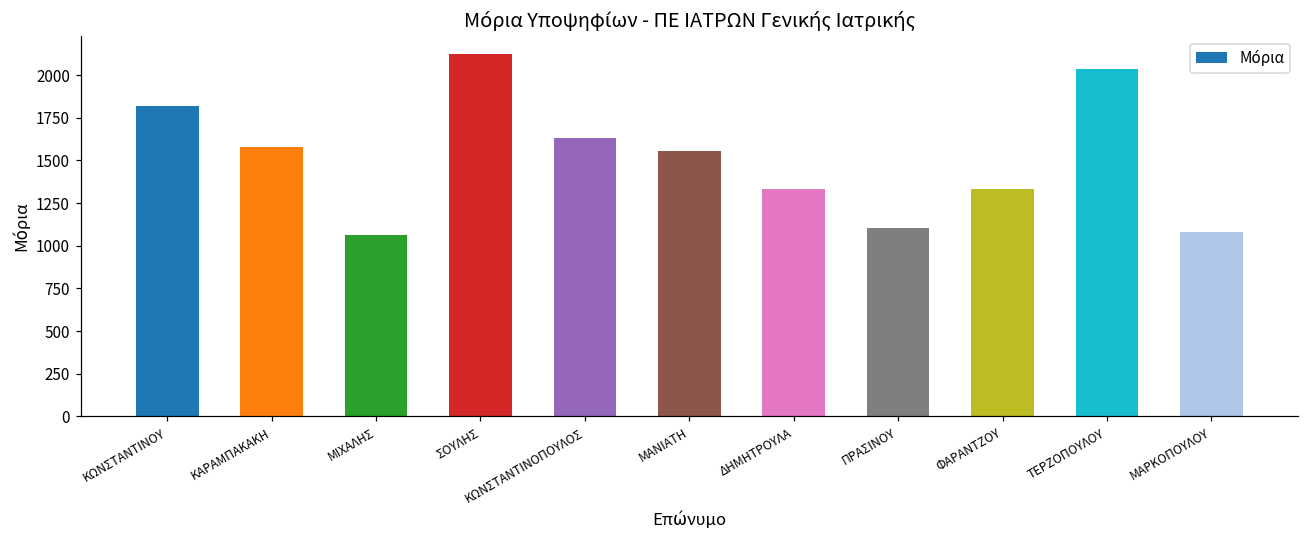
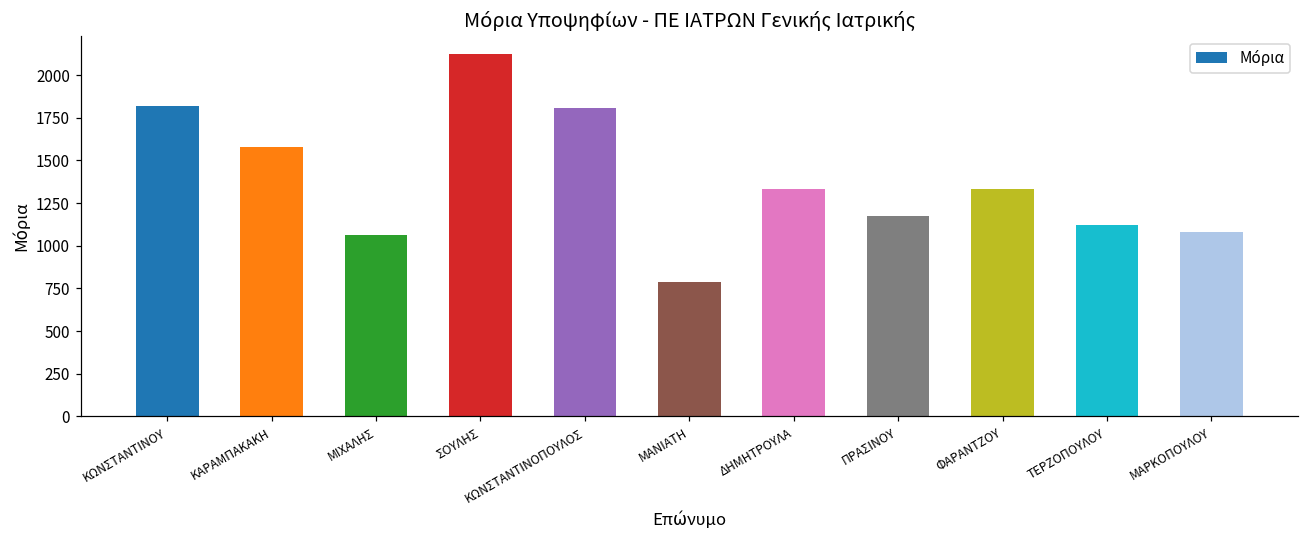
ΚΩΝΣΤΑΝΤΙΝΟΠΟΥΛΟΣ: 1630 -> 1810
ΜΑΝΙΑΤΗ: 1560 -> 790
ΠΡΑΣΙΝΟΥ: 1110 -> 1170
ΤΕΡΖΟΠΟΥΛΟΥ: 2030 -> 1120
